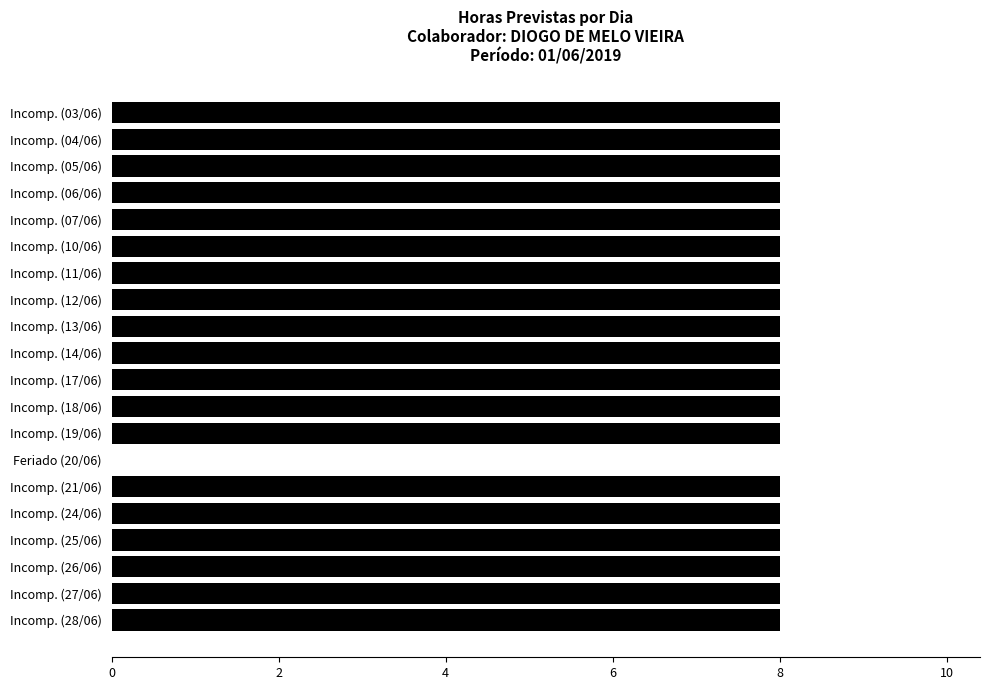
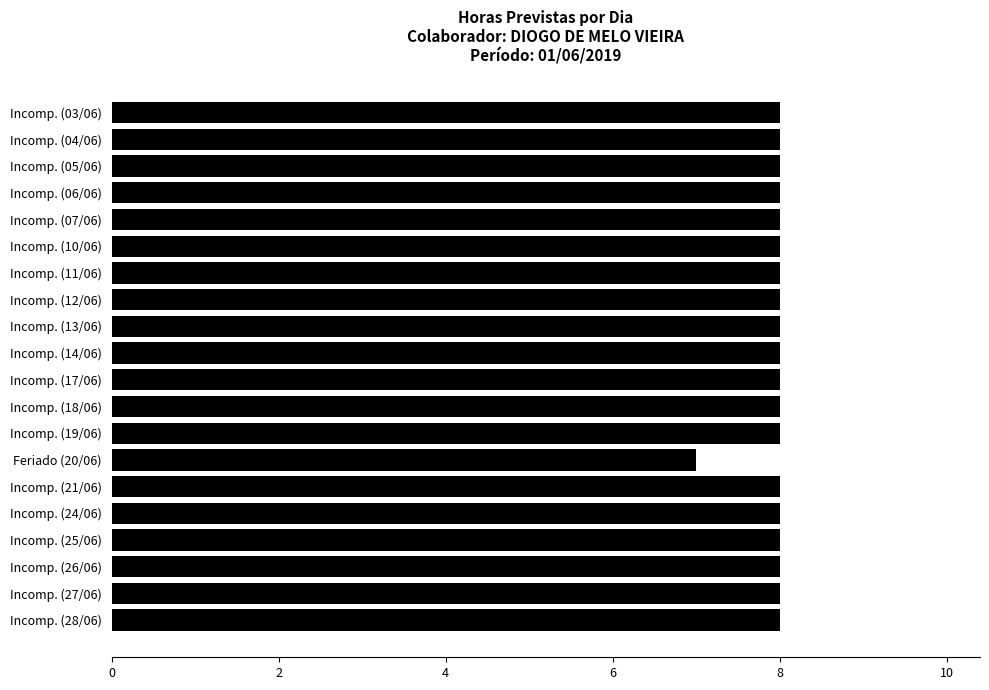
Feriado (20/06): 0 -> 7
